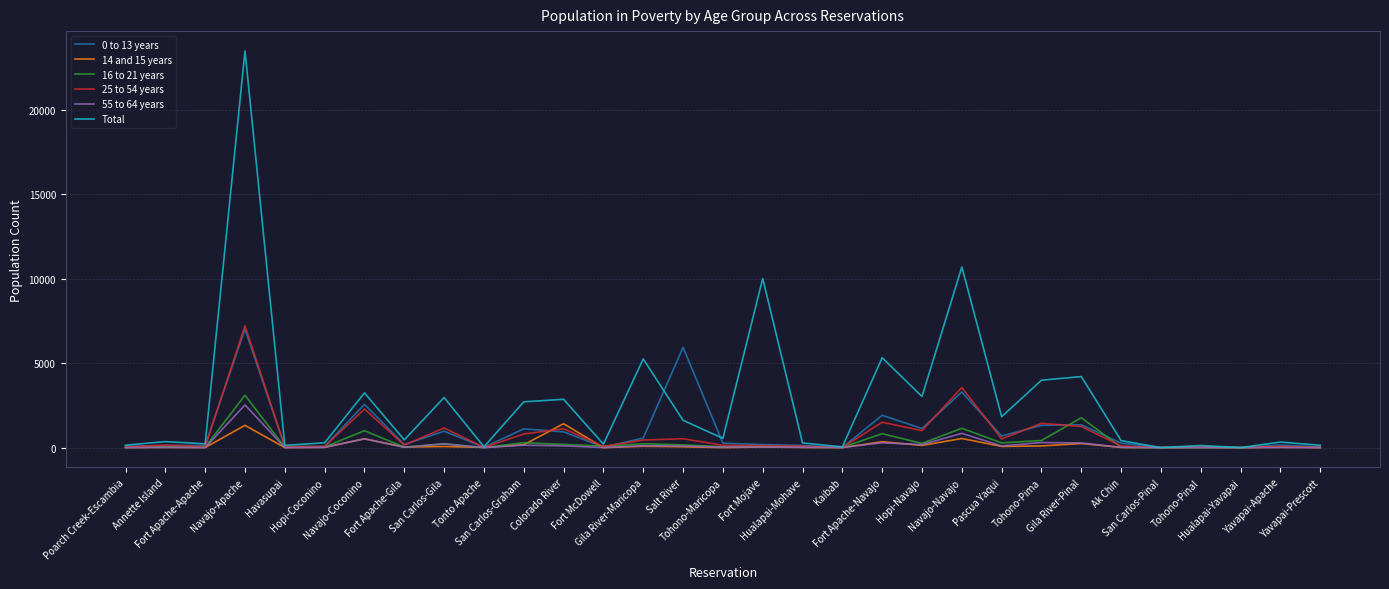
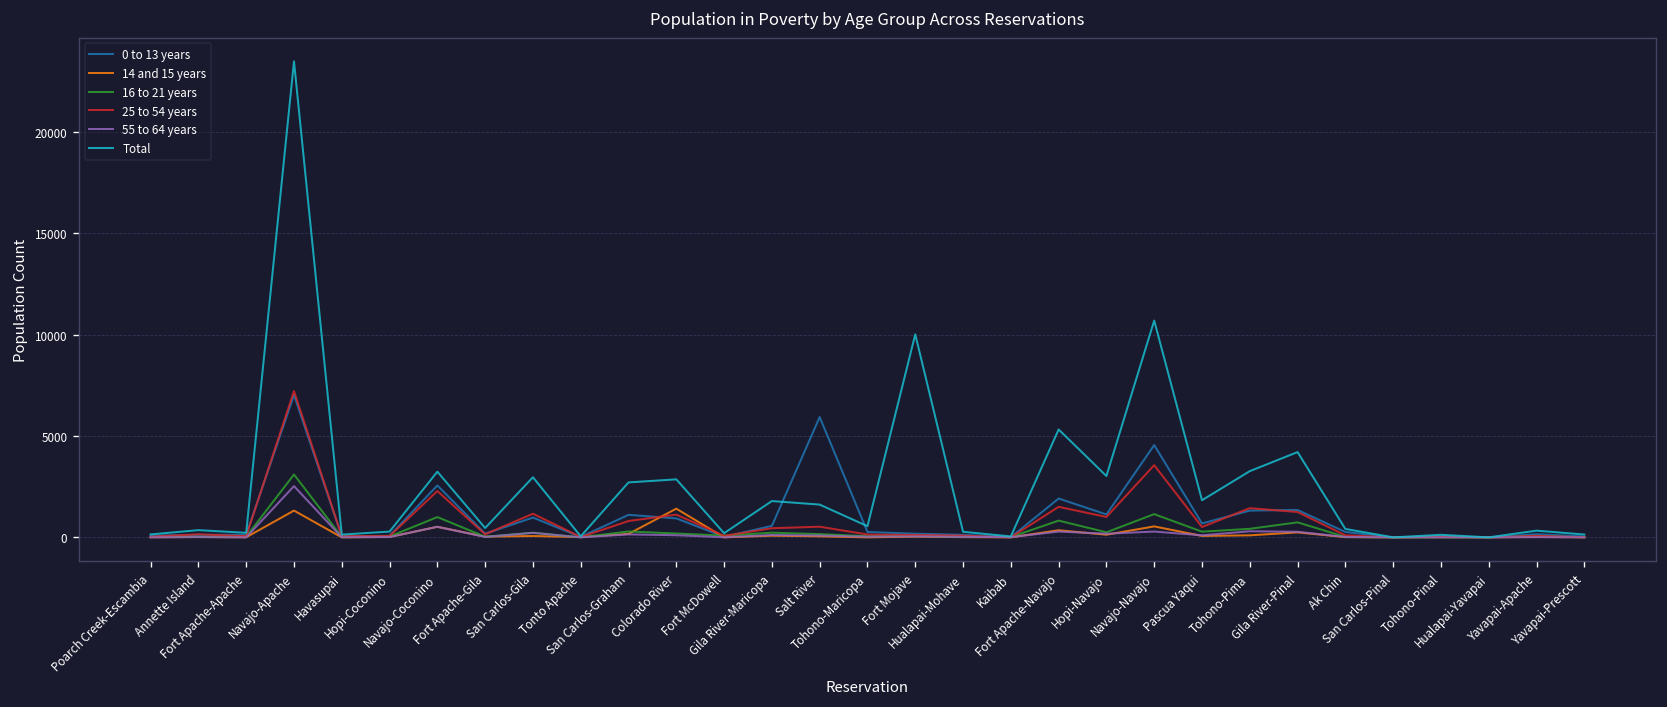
Total, Gila River-Maricopa: 5300 -> 1800
0 to 13 years, Navajo-Navajo: 3300 -> 4600
55 to 64 years, Navajo-Navajo: 800 -> 300
Total, Tohono-Pima: 4000 -> 3300
16 to 21 years, Gila River-Pinal: 1800 -> 700
